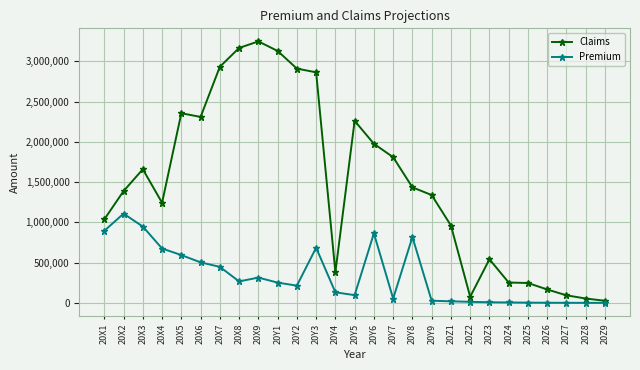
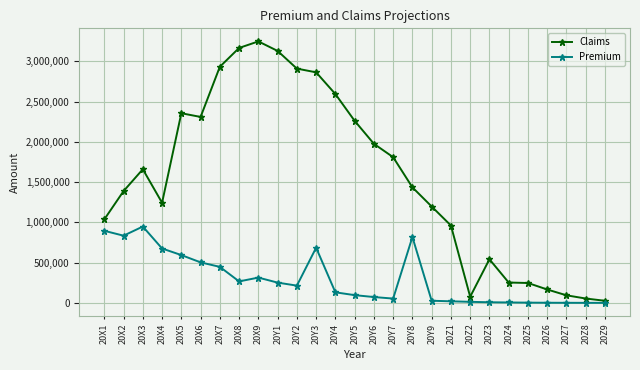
Premium, 20X2: 1,100,000 -> 800,000
Claims, 20Y4: 400,000 -> 2,600,000
Premium, 20Y6: 900,000 -> 100,000
Claims, 20Y9: 1,300,000 -> 1,200,000
